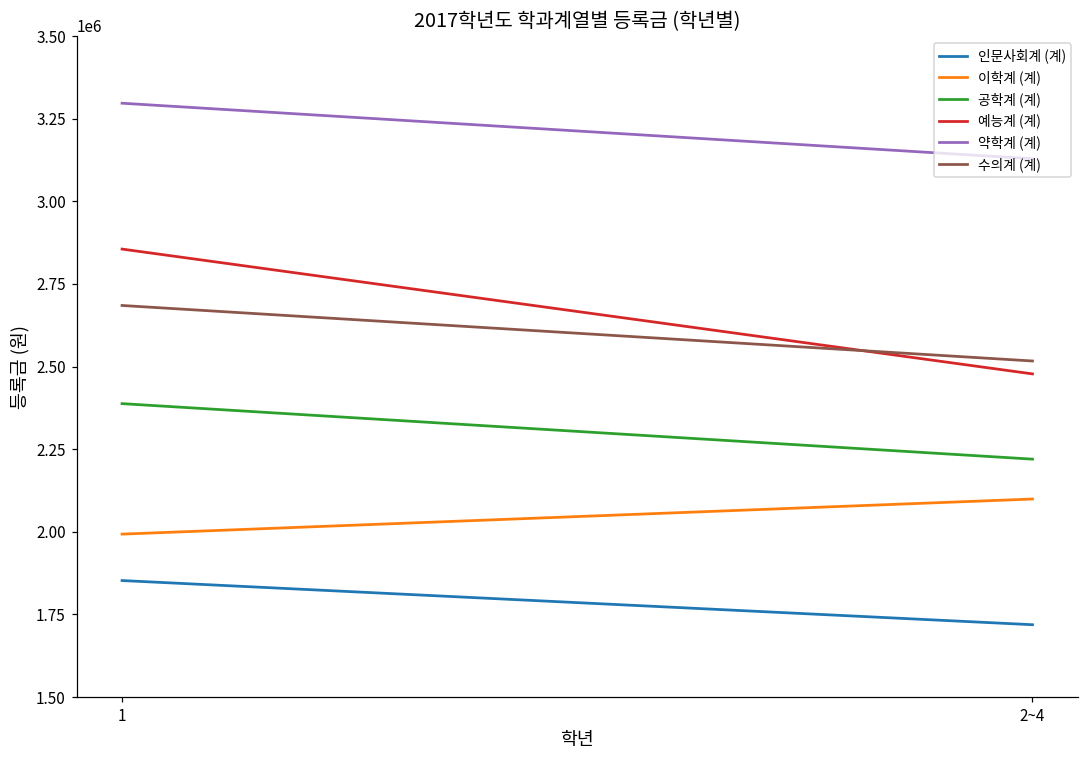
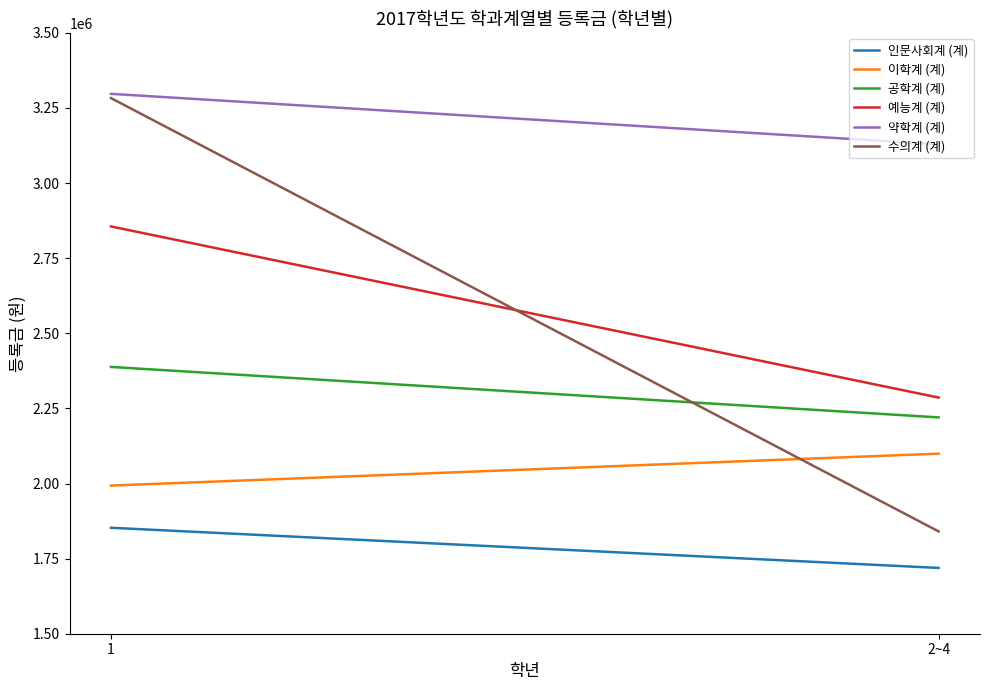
수의계 (계), 1: 2690000 -> 3280000
예능계 (계), 2~4: 2480000 -> 2290000
수의계 (계), 2~4: 2520000 -> 1840000
